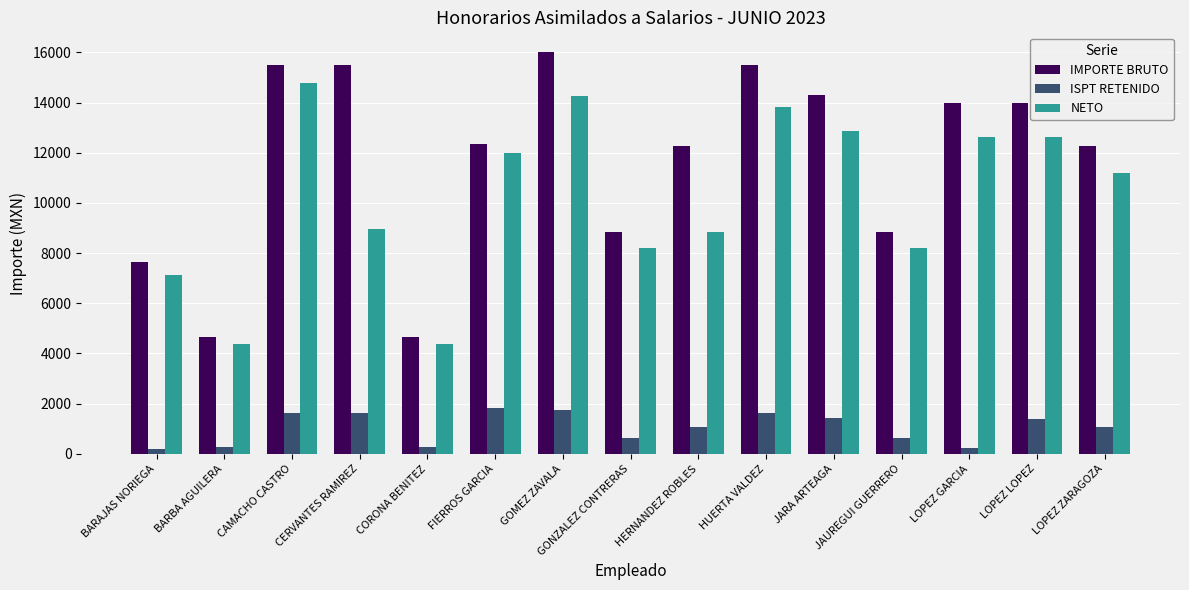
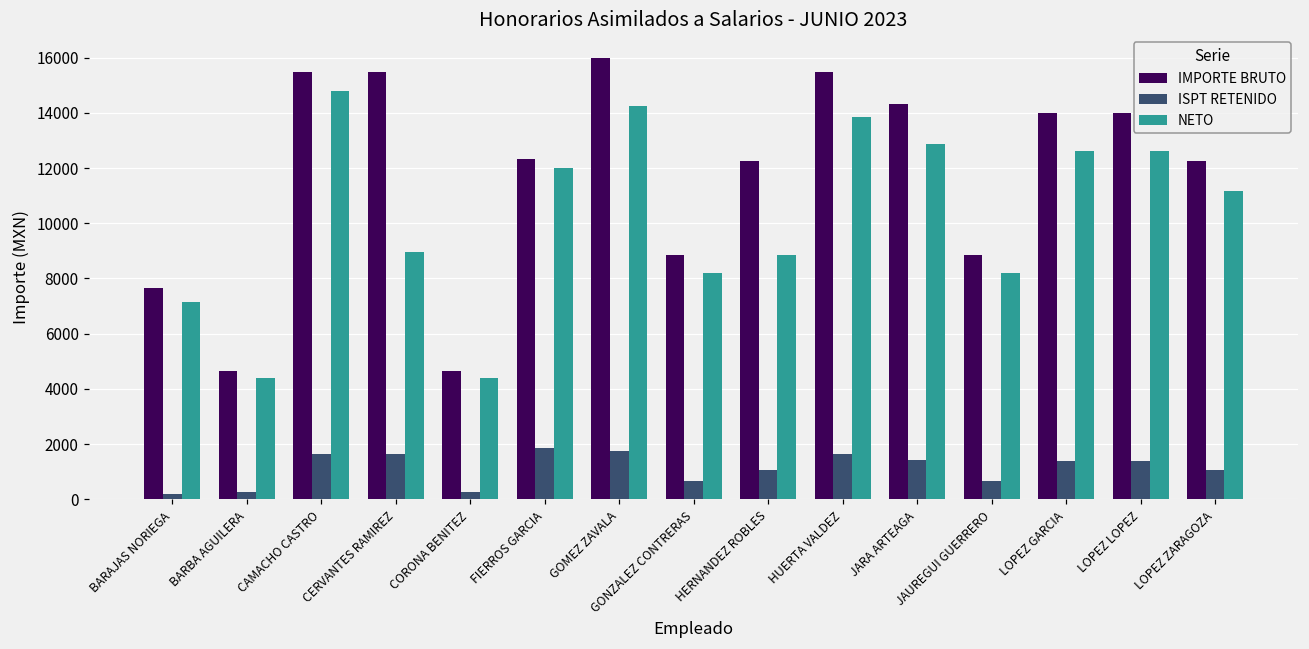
ISPT RETENIDO, LOPEZ GARCIA: 200 -> 1400
